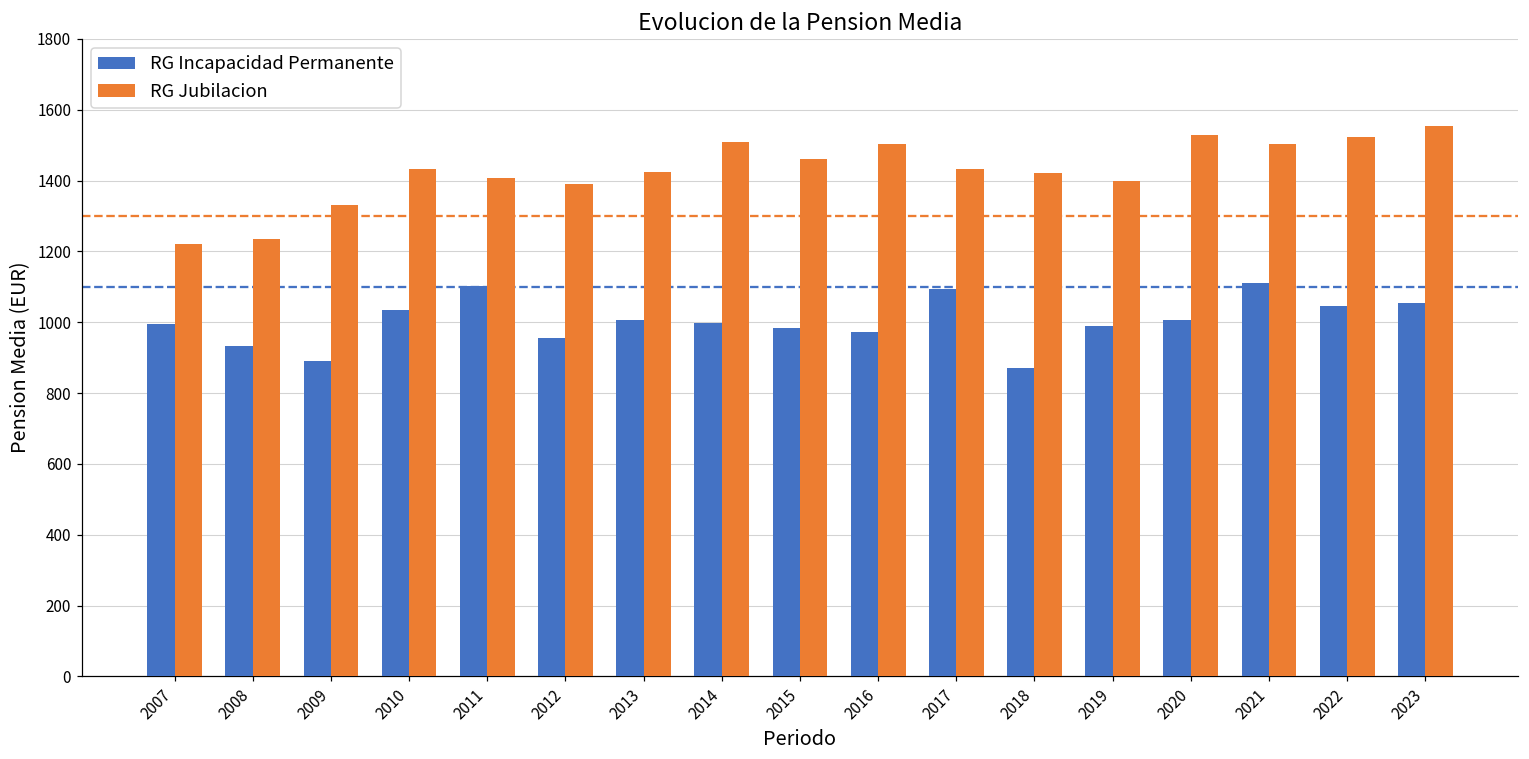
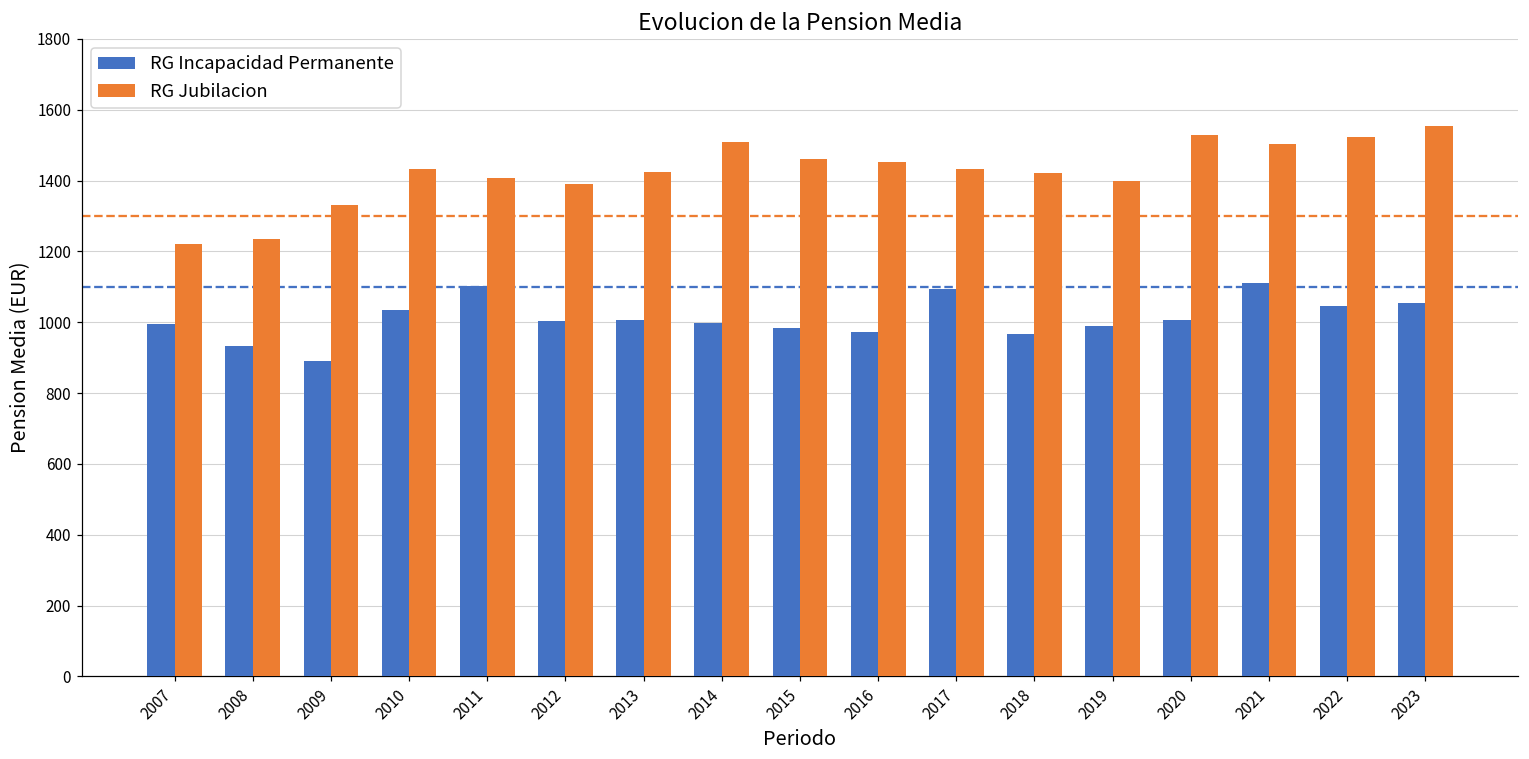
RG Incapacidad Permanente, 2012: 960 -> 1000
RG Jubilacion, 2016: 1500 -> 1450
RG Incapacidad Permanente, 2018: 870 -> 970
